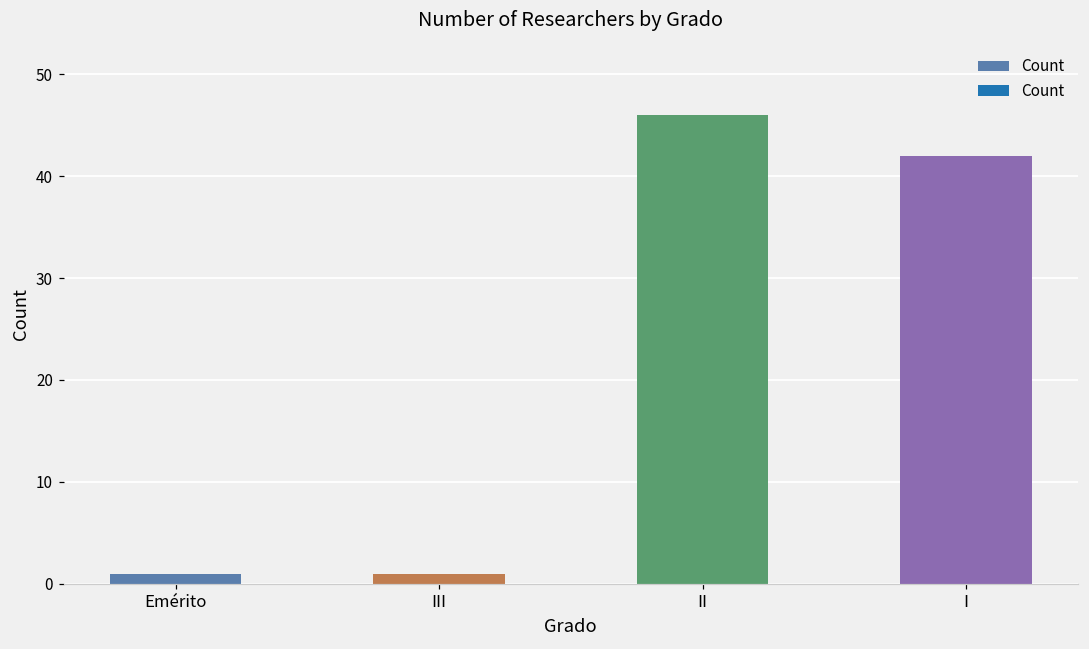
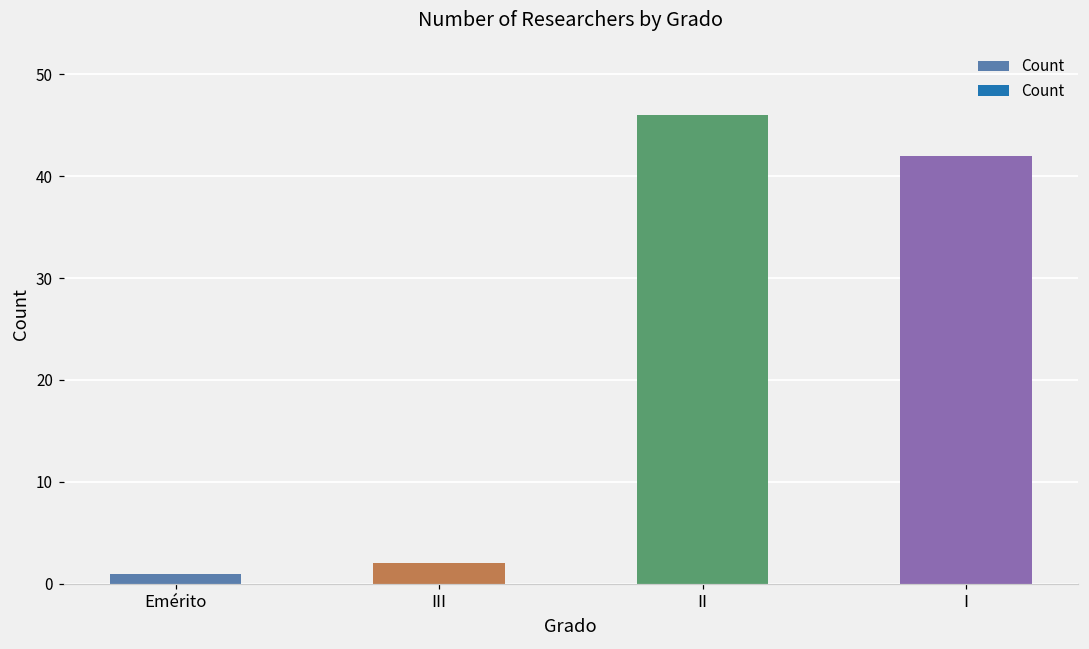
III: 1 -> 2
